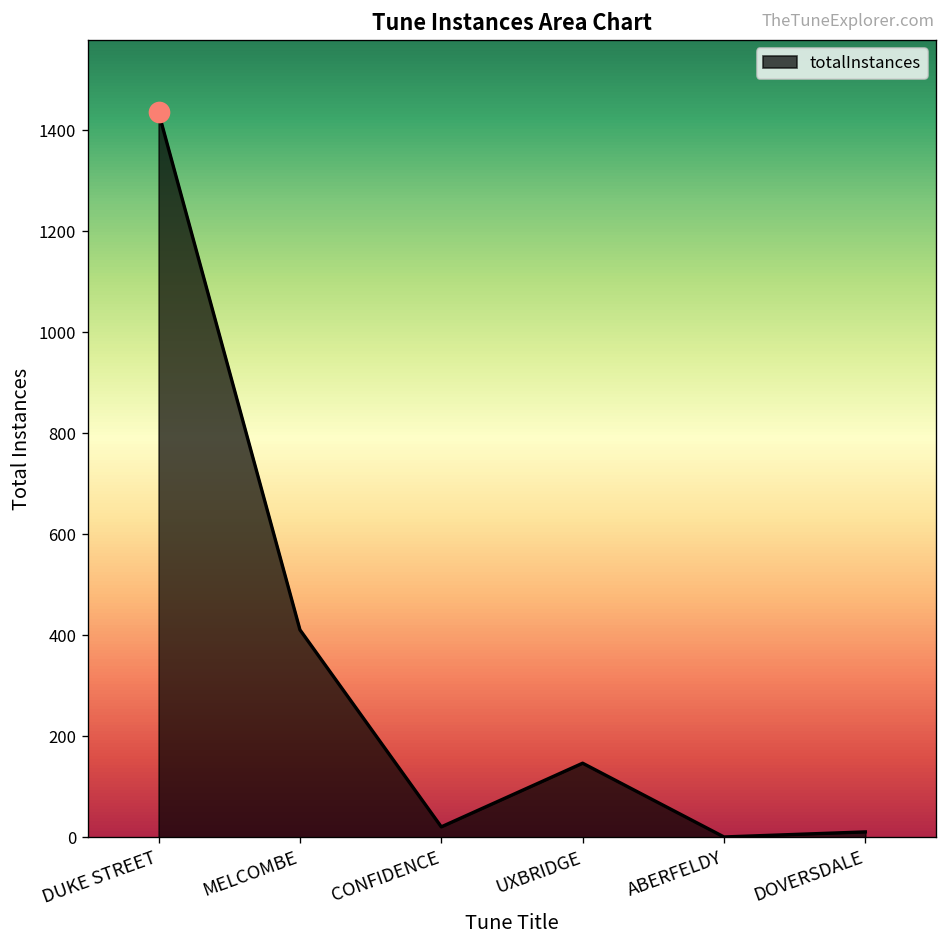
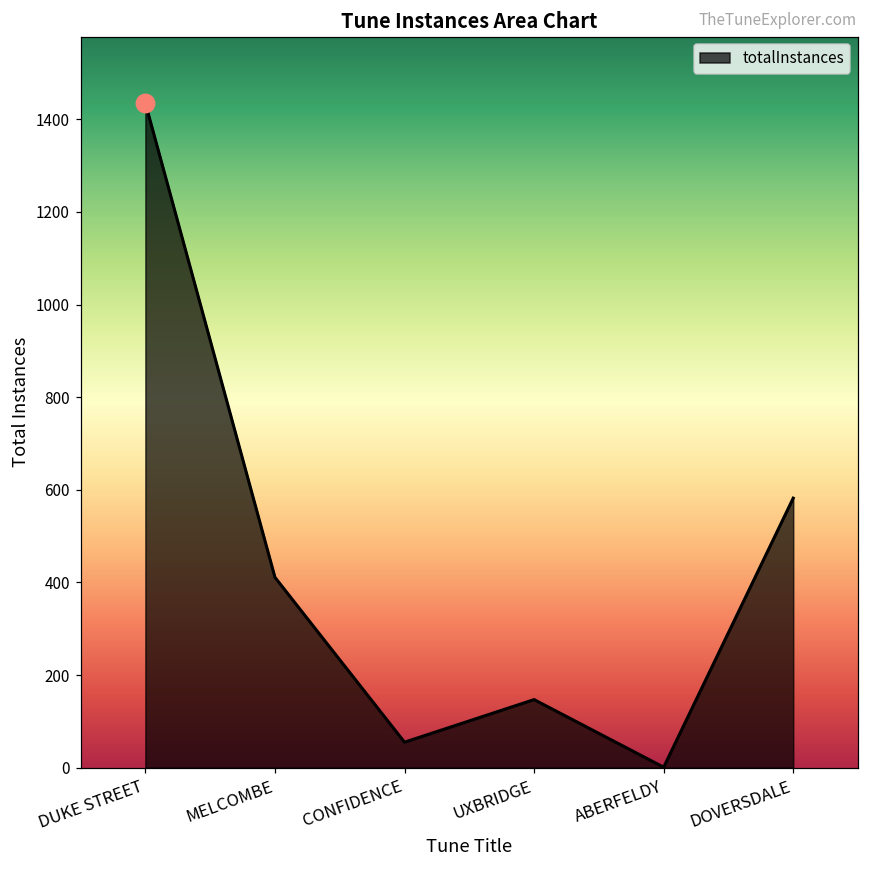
totalInstances, CONFIDENCE: 20 -> 60
totalInstances, DOVERSDALE: 10 -> 580
